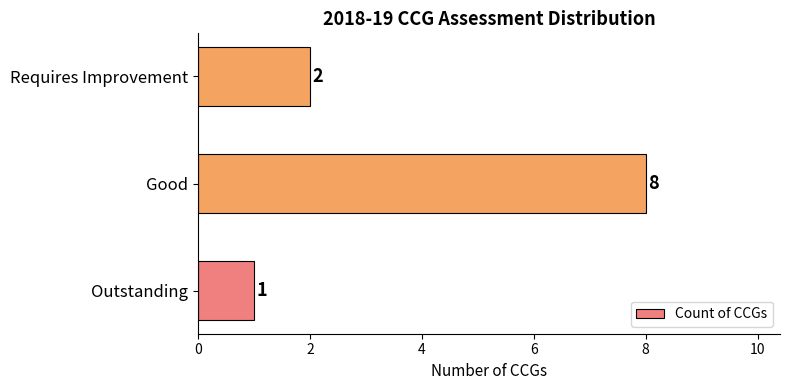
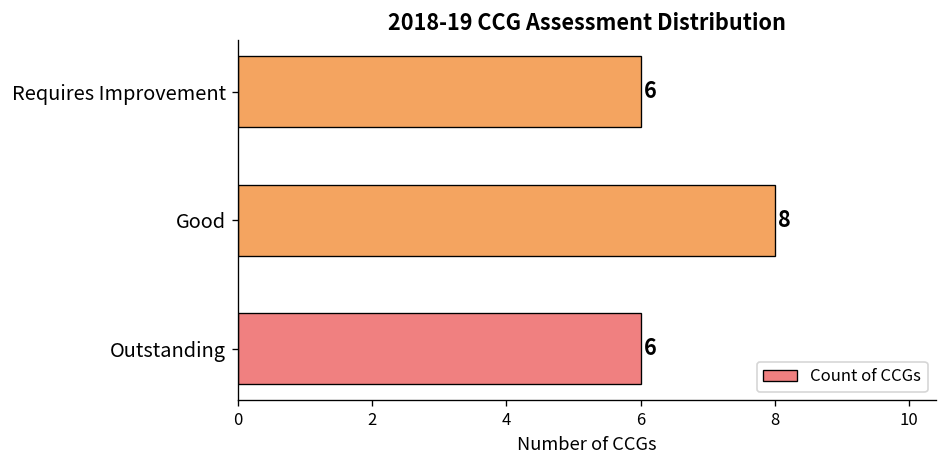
Requires Improvement: 2 -> 6
Outstanding: 1 -> 6
